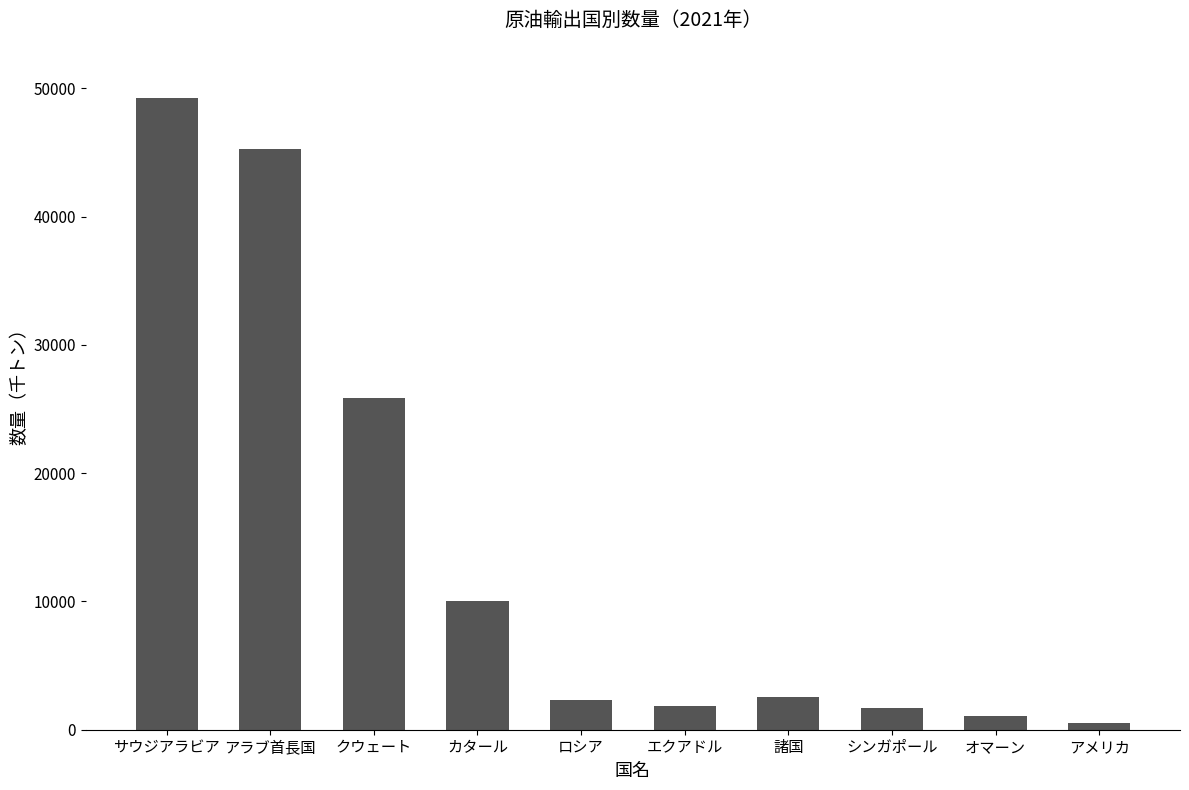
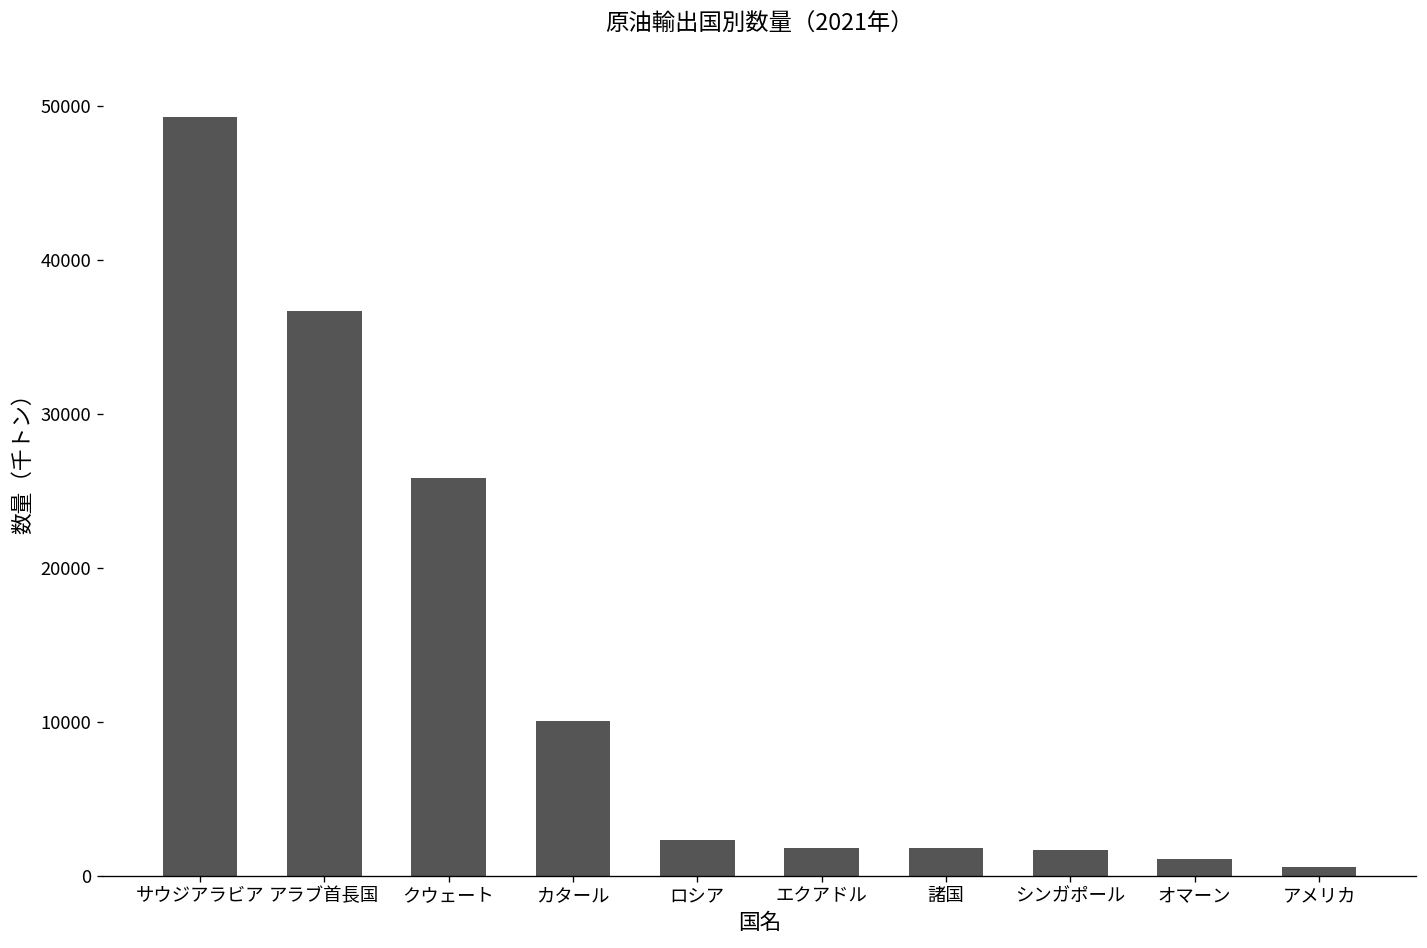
アラブ首長国: 45200 -> 36700
諸国: 2600 -> 1800
